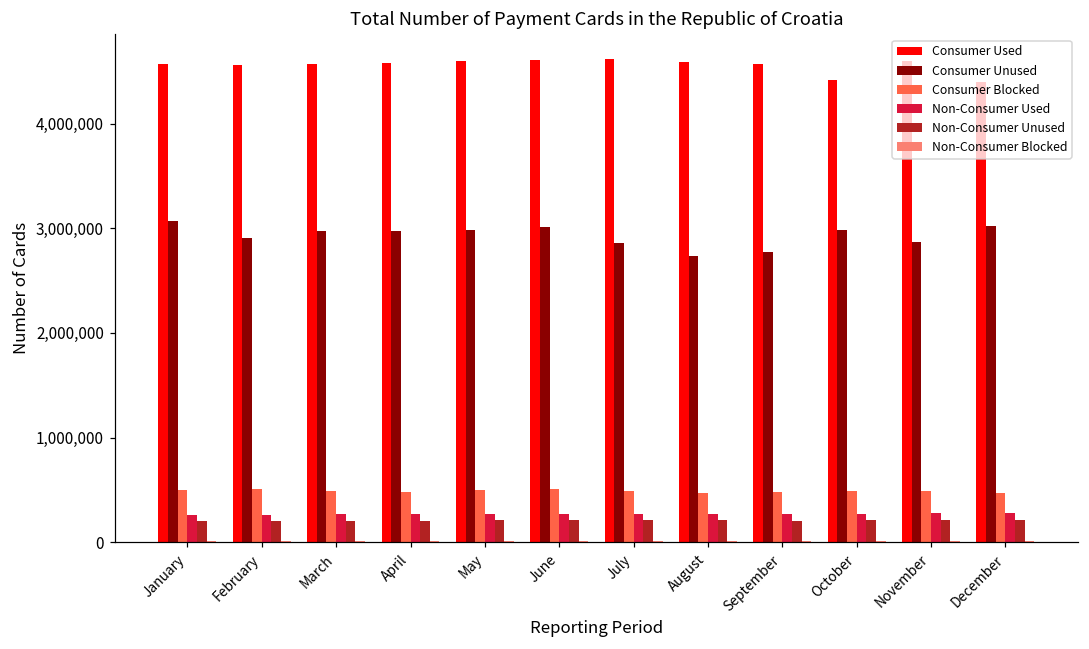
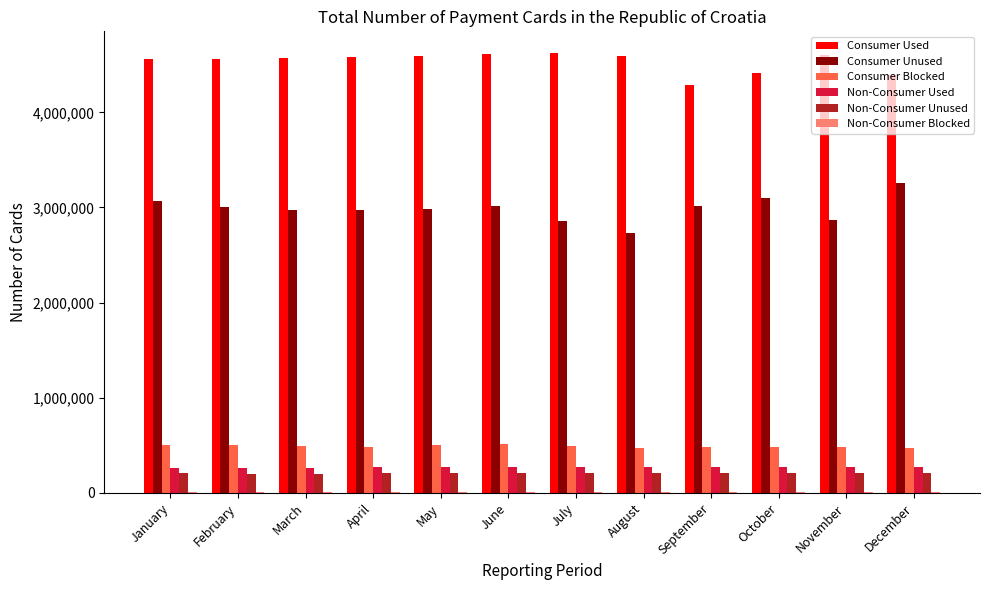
Consumer Unused, February: 2,900,000 -> 3,000,000
Consumer Used, September: 4,600,000 -> 4,300,000
Consumer Unused, September: 2,800,000 -> 3,000,000
Consumer Unused, October: 3,000,000 -> 3,100,000
Consumer Unused, December: 3,000,000 -> 3,300,000
